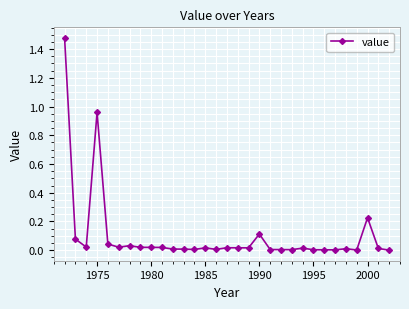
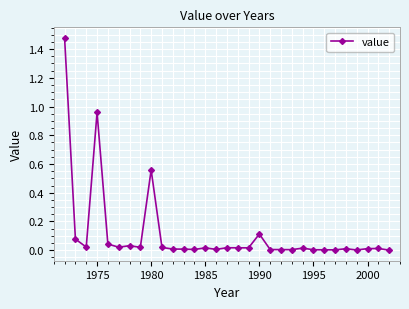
1980: 0.02 -> 0.56
2000: 0.23 -> 0.01
